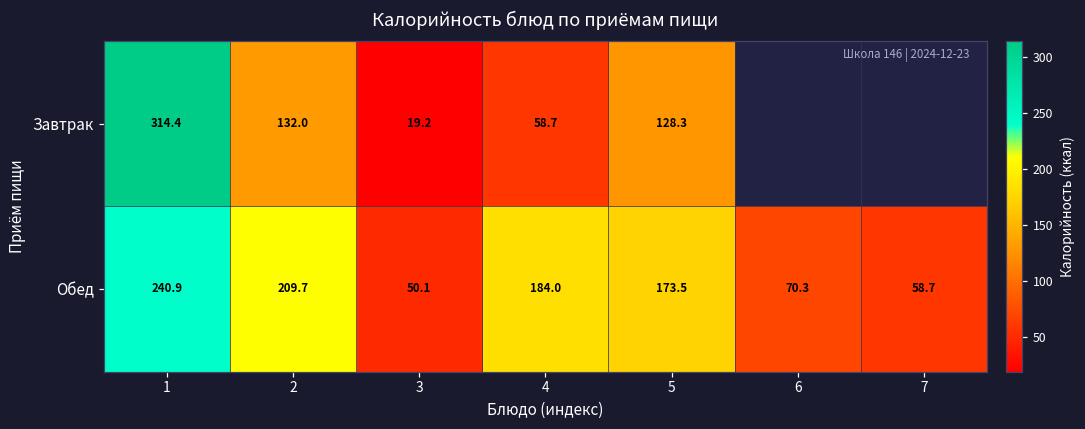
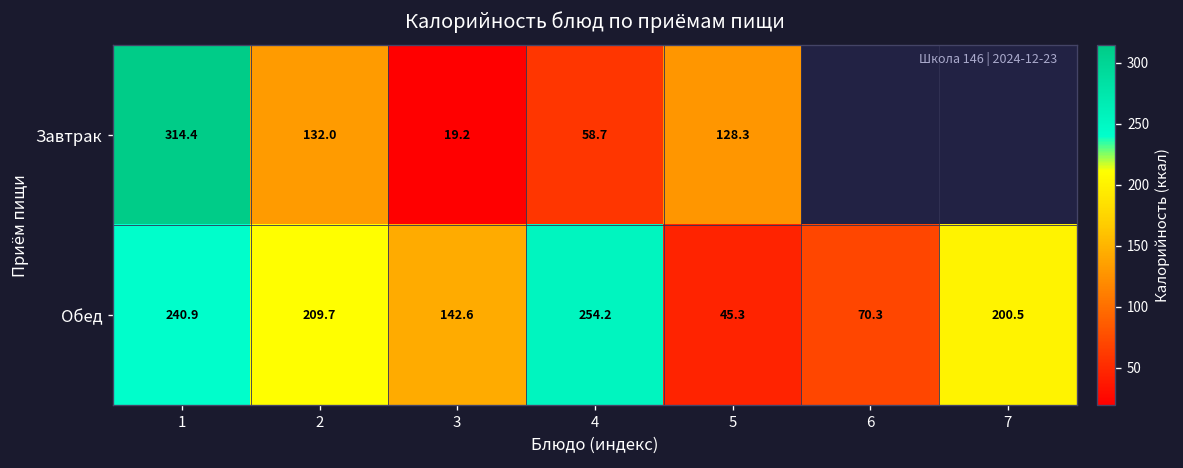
Обед, 3: 50.1 -> 142.6
Обед, 4: 184.0 -> 254.2
Обед, 5: 173.5 -> 45.3
Обед, 7: 58.7 -> 200.5
